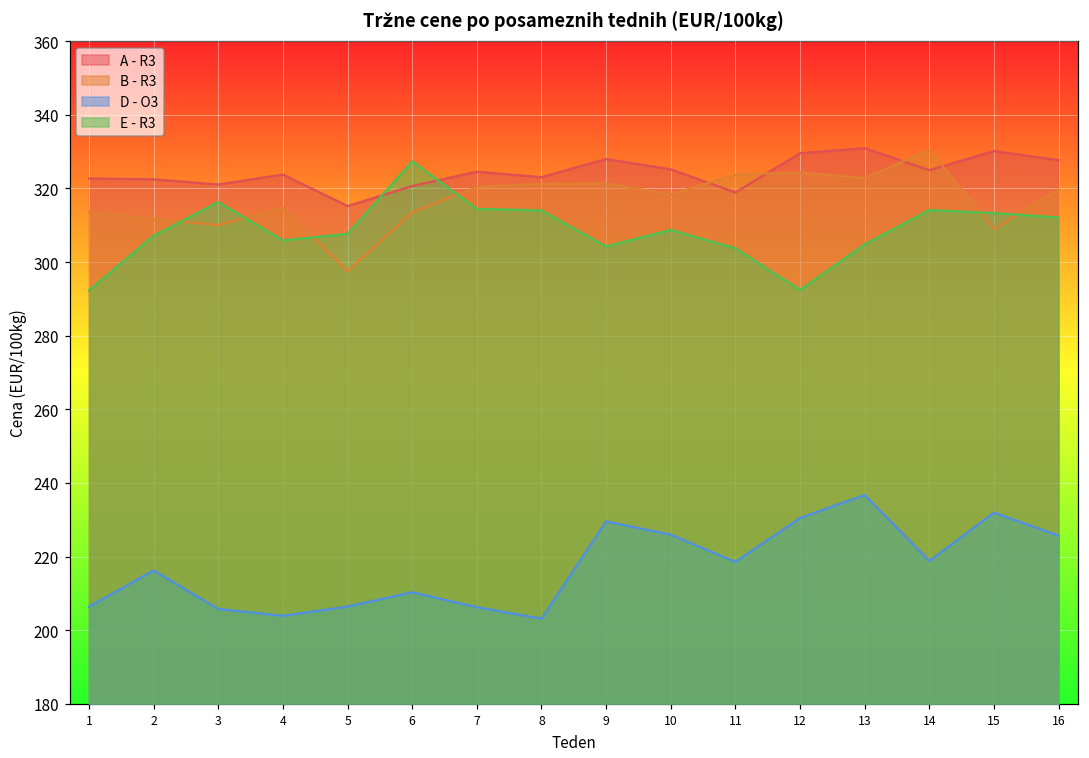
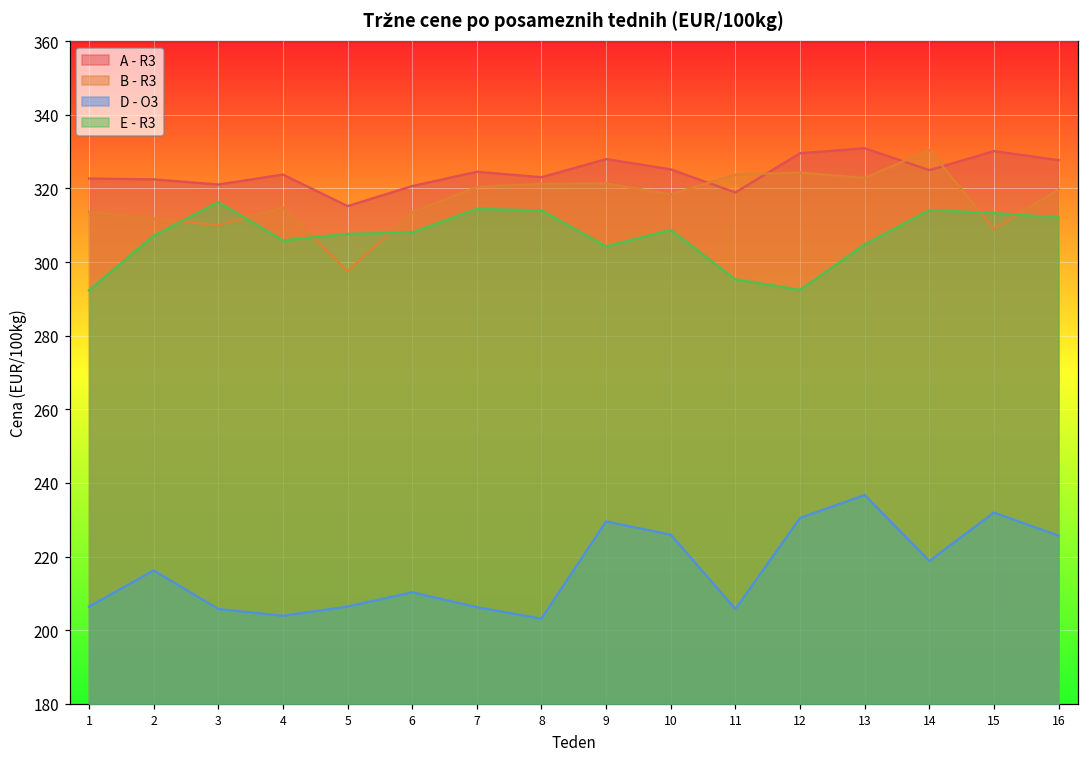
E - R3, 6: 327 -> 308
D - O3, 11: 219 -> 206
E - R3, 11: 304 -> 295
